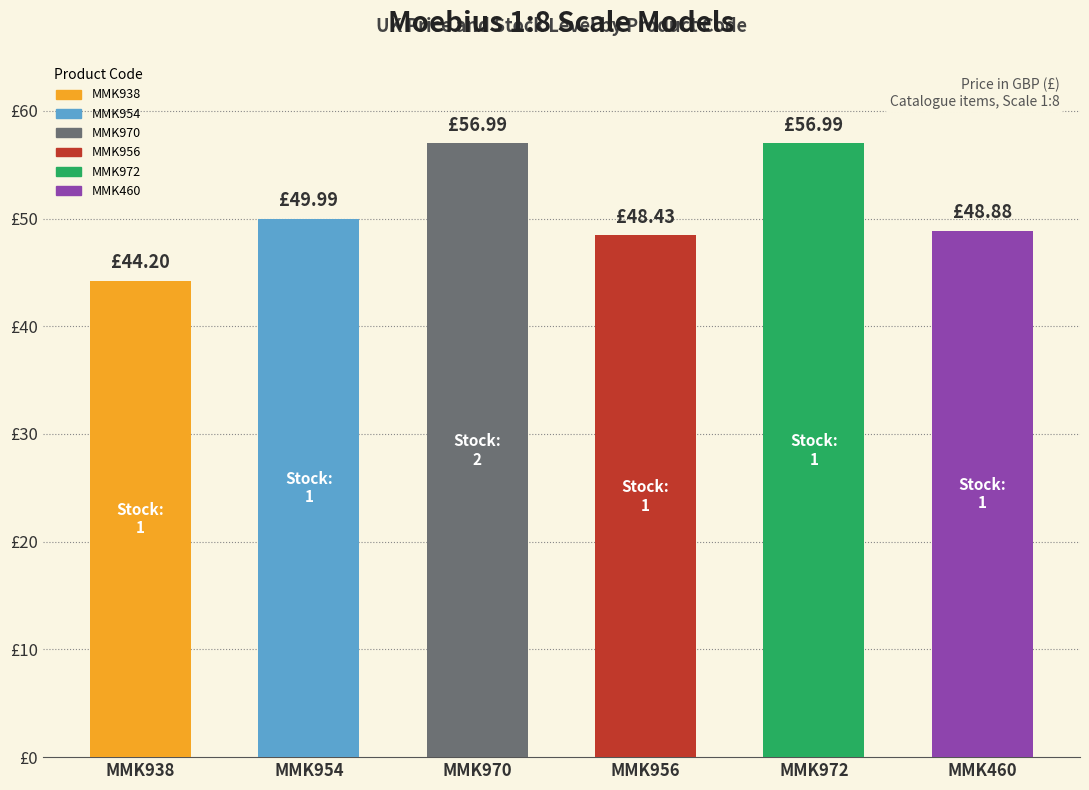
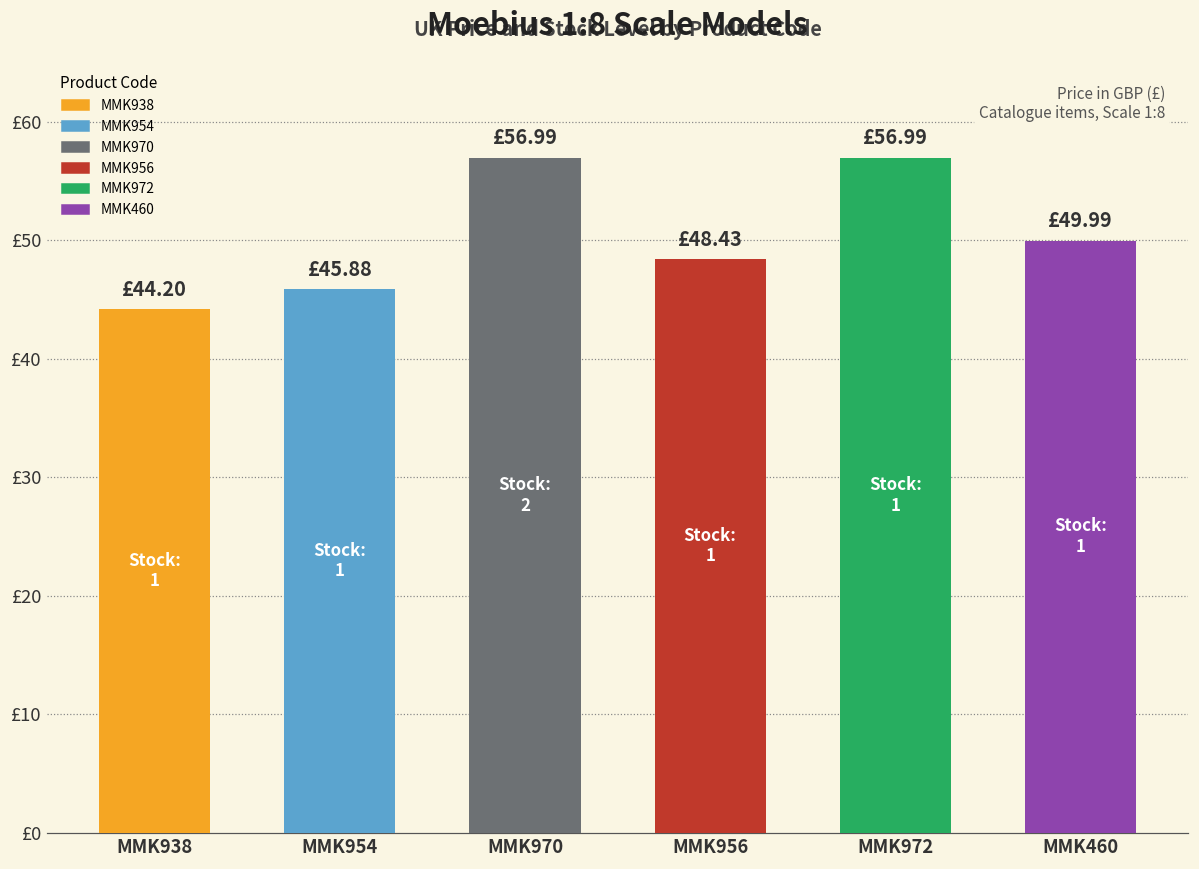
MMK954: £49.99 -> £45.88
MMK460: £48.88 -> £49.99
